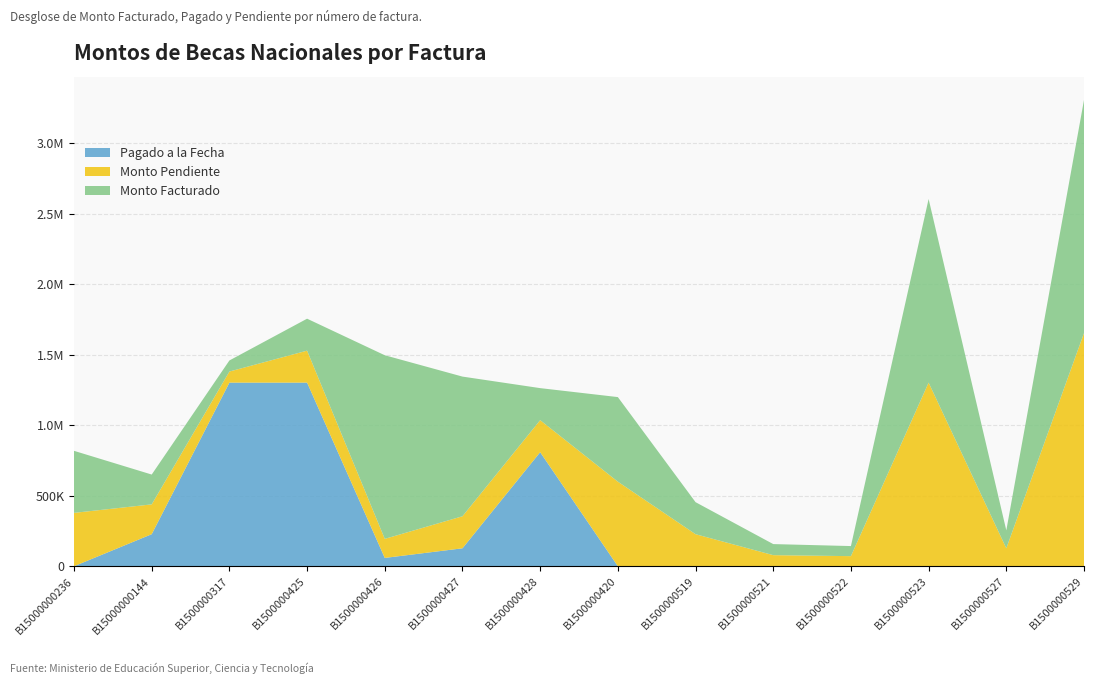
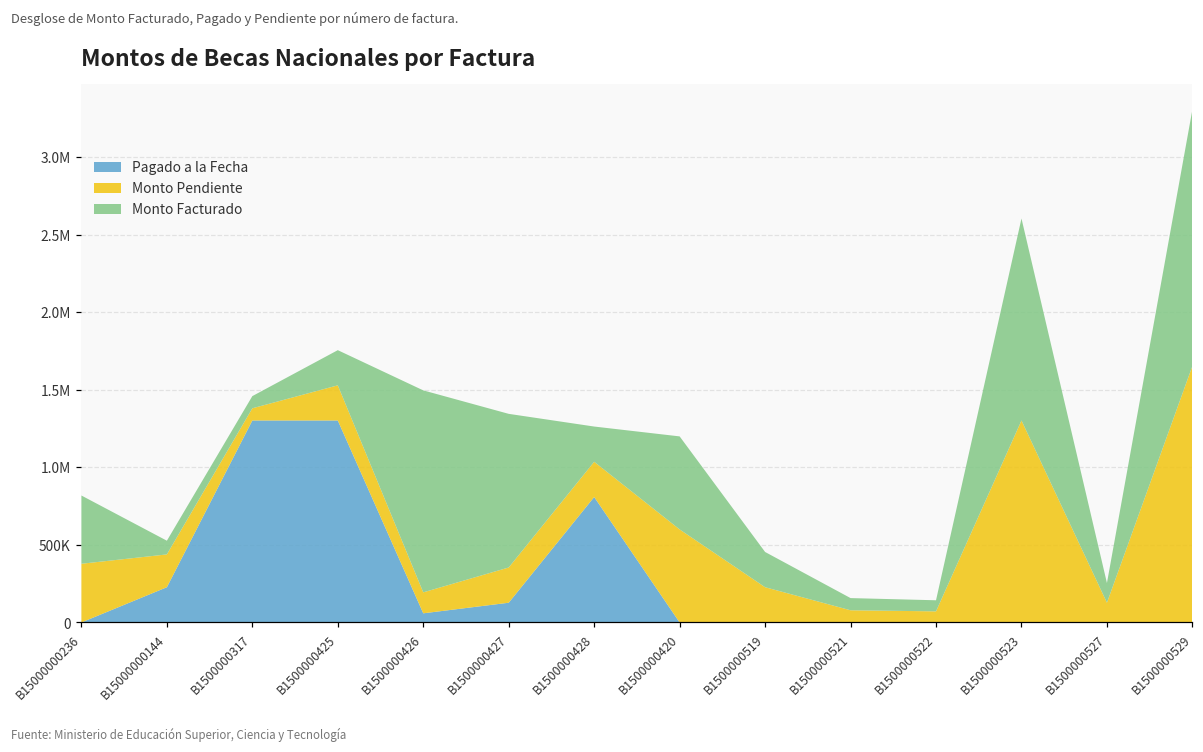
Monto Facturado, B15000000144: 210000 -> 90000
